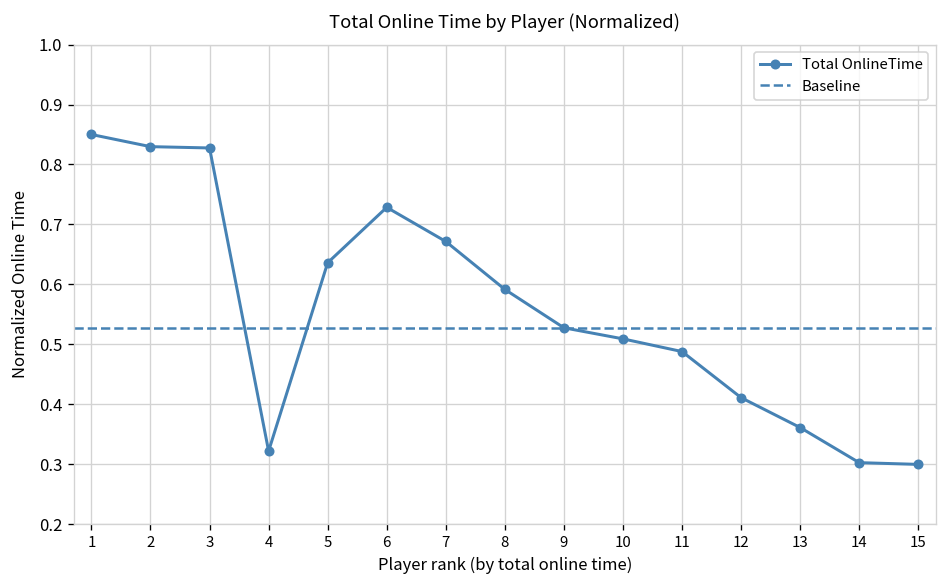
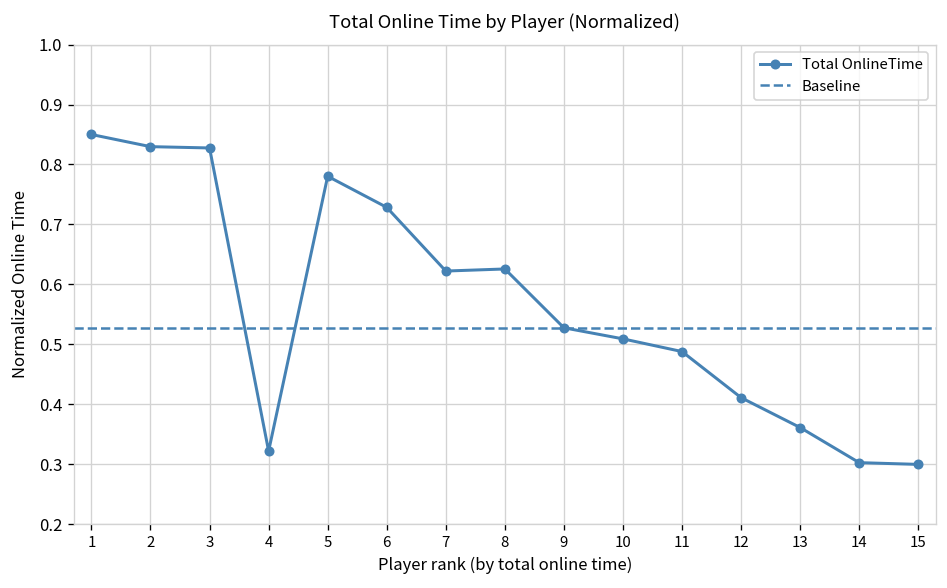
5: 0.64 -> 0.78
7: 0.67 -> 0.62
8: 0.59 -> 0.63
